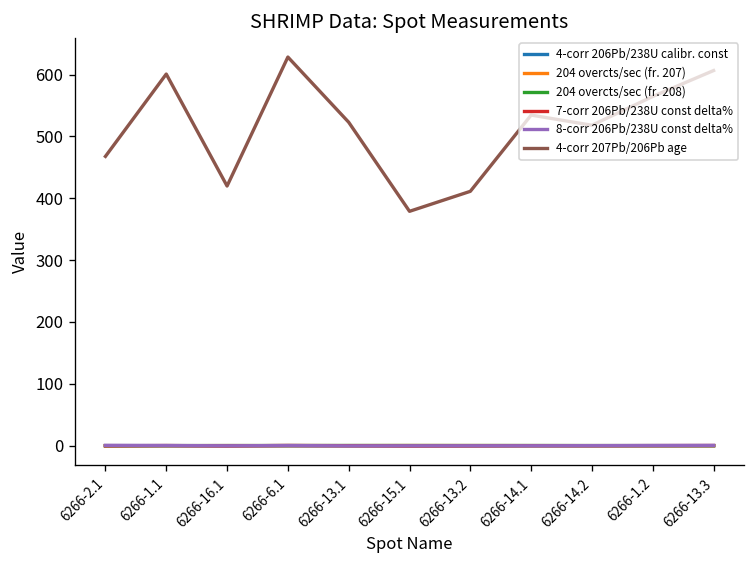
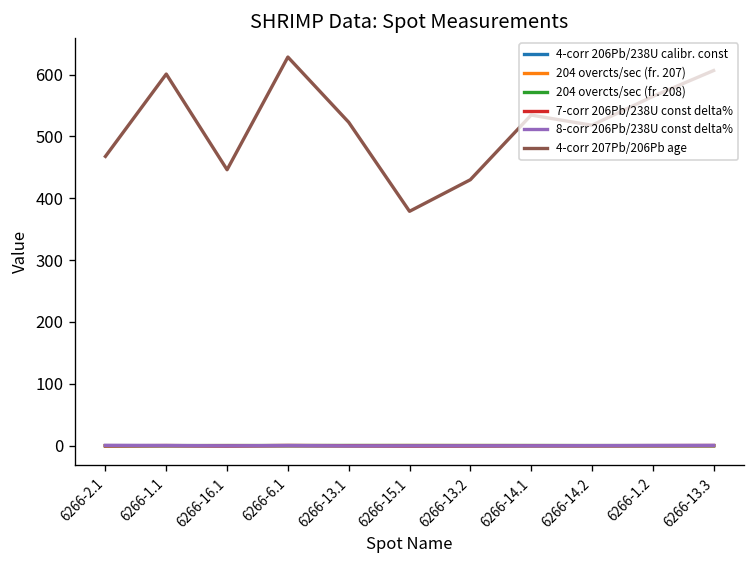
4-corr 207Pb/206Pb age, 6266-16.1: 420 -> 450
4-corr 207Pb/206Pb age, 6266-13.2: 410 -> 430
